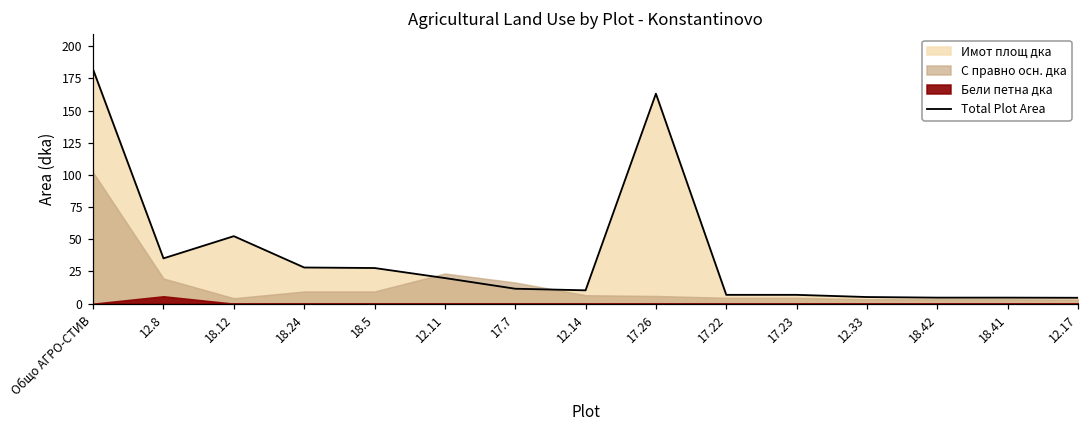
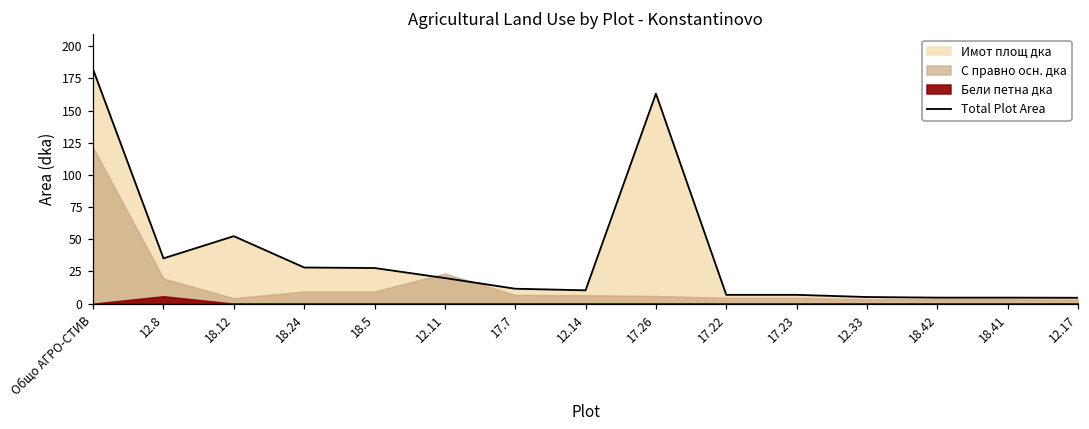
С правно осн. дка, Общо АГРО-СТИВ: 102 -> 121
С правно осн. дка, 17.7: 16 -> 7
